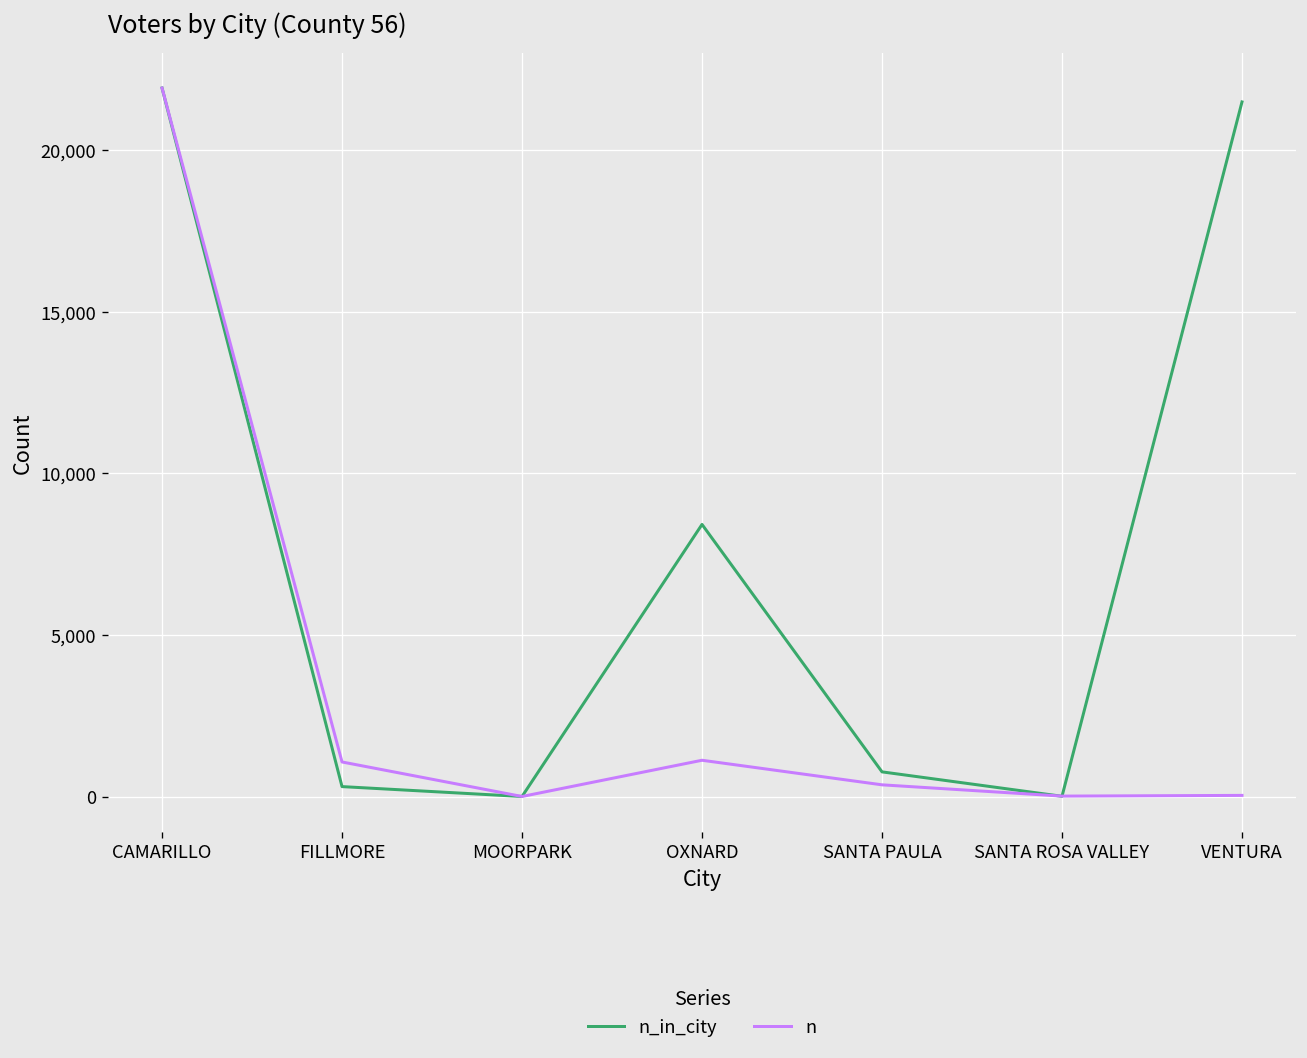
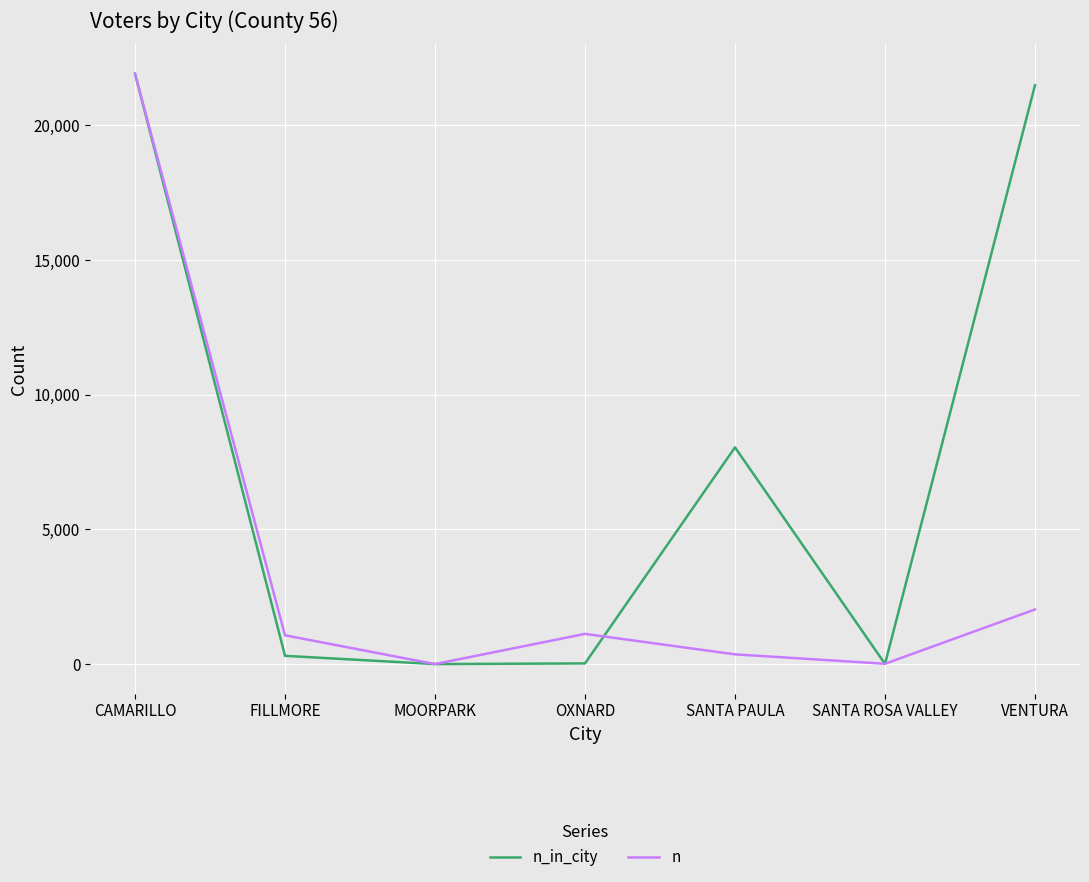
n_in_city, OXNARD: 8,400 -> 0
n_in_city, SANTA PAULA: 800 -> 8,000
n, VENTURA: 0 -> 2,000
